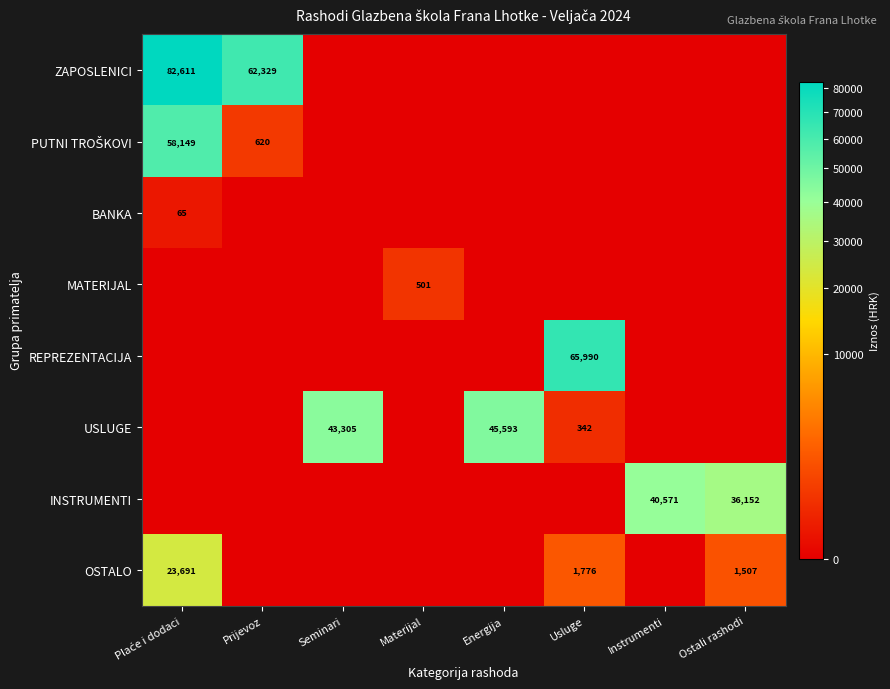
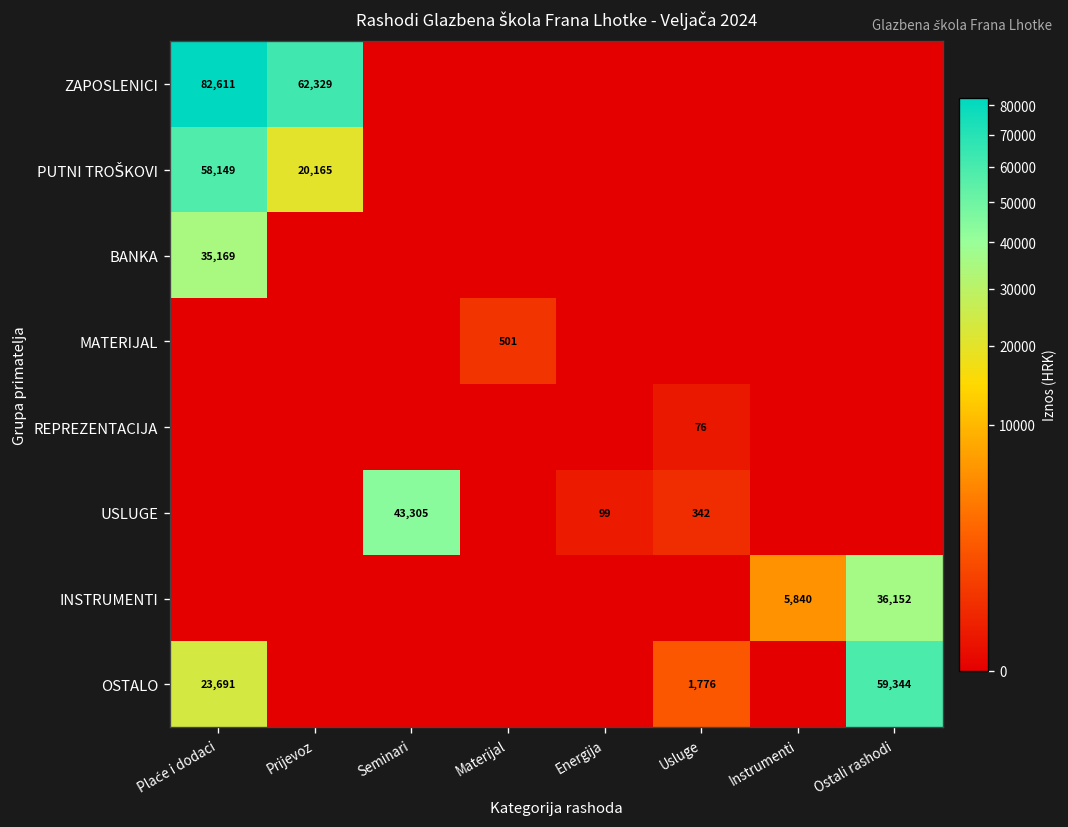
PUTNI TROŠKOVI, Prijevoz: 620 -> 20,165
BANKA, Plaće i dodaci: 65 -> 35,169
REPREZENTACIJA, Usluge: 65,990 -> 76
USLUGE, Energija: 45,593 -> 99
INSTRUMENTI, Instrumenti: 40,571 -> 5,840
OSTALO, Ostali rashodi: 1,507 -> 59,344
